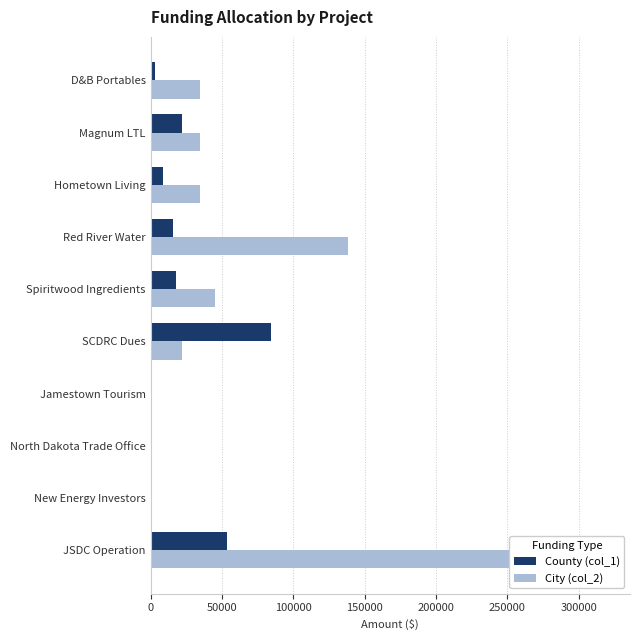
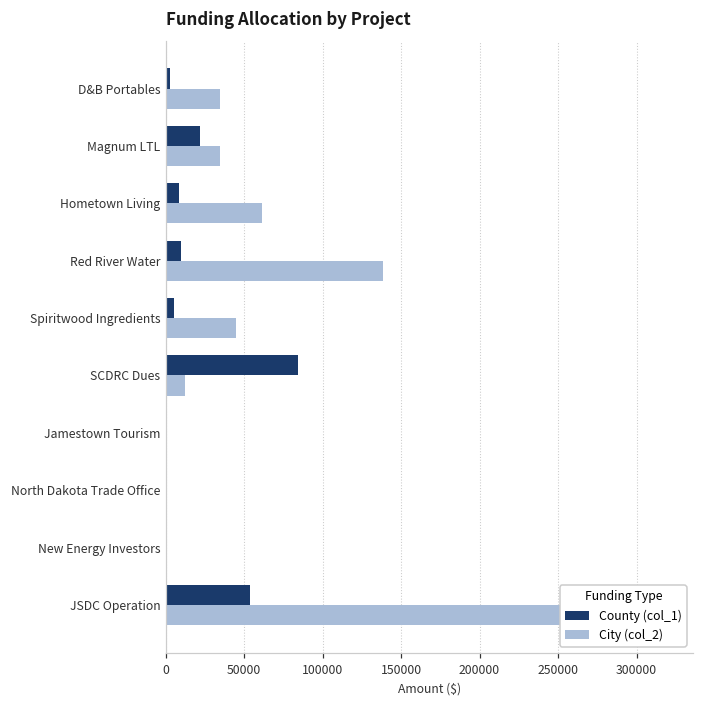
City (col_2), Hometown Living: 34000 -> 62000
County (col_1), Red River Water: 15000 -> 10000
County (col_1), Spiritwood Ingredients: 17000 -> 5000
City (col_2), SCDRC Dues: 22000 -> 12000
